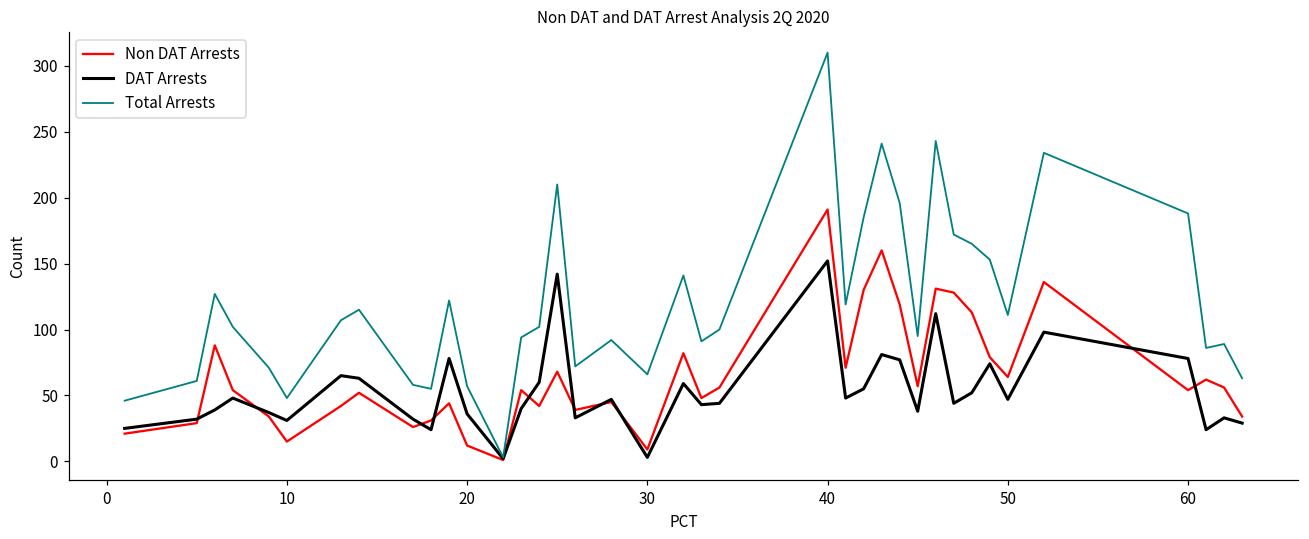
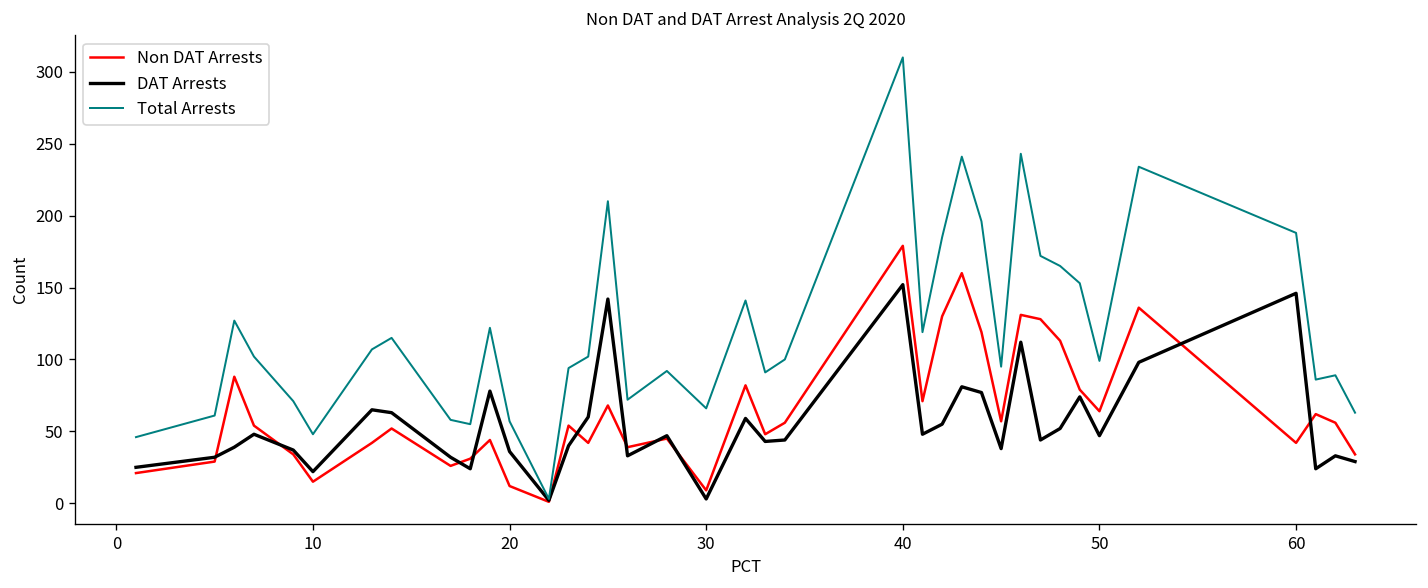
DAT Arrests, 10: 31 -> 22
Non DAT Arrests, 40: 191 -> 179
Total Arrests, 50: 111 -> 99
Non DAT Arrests, 60: 54 -> 42
DAT Arrests, 60: 78 -> 146
